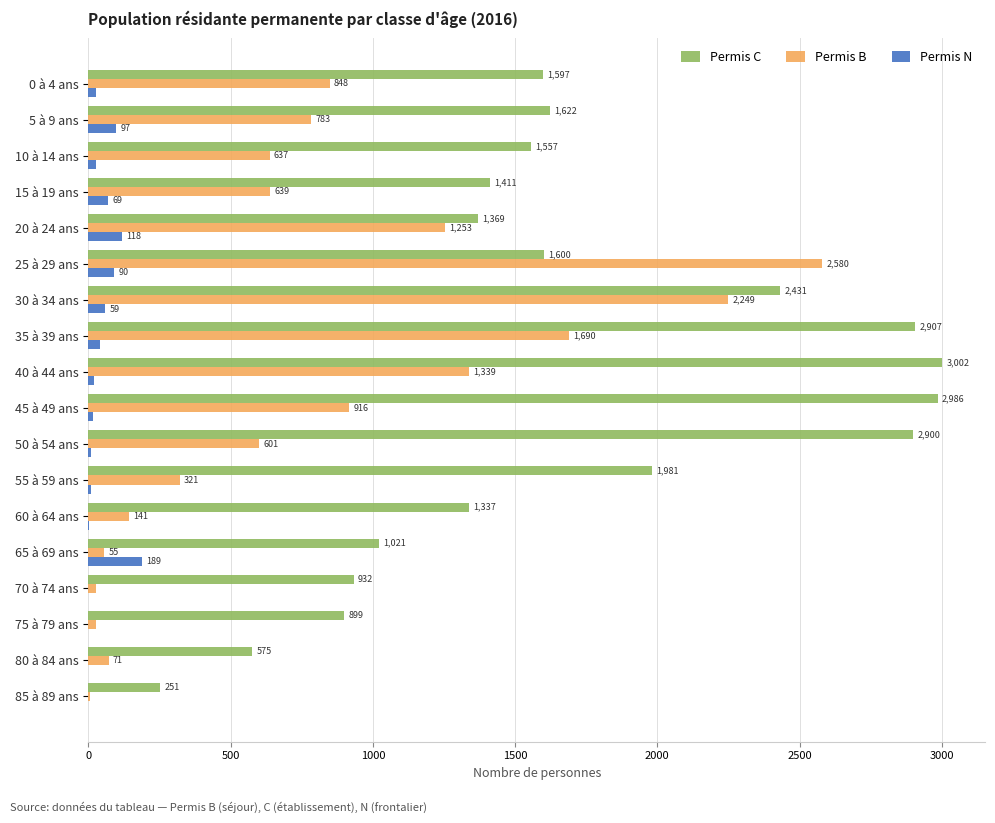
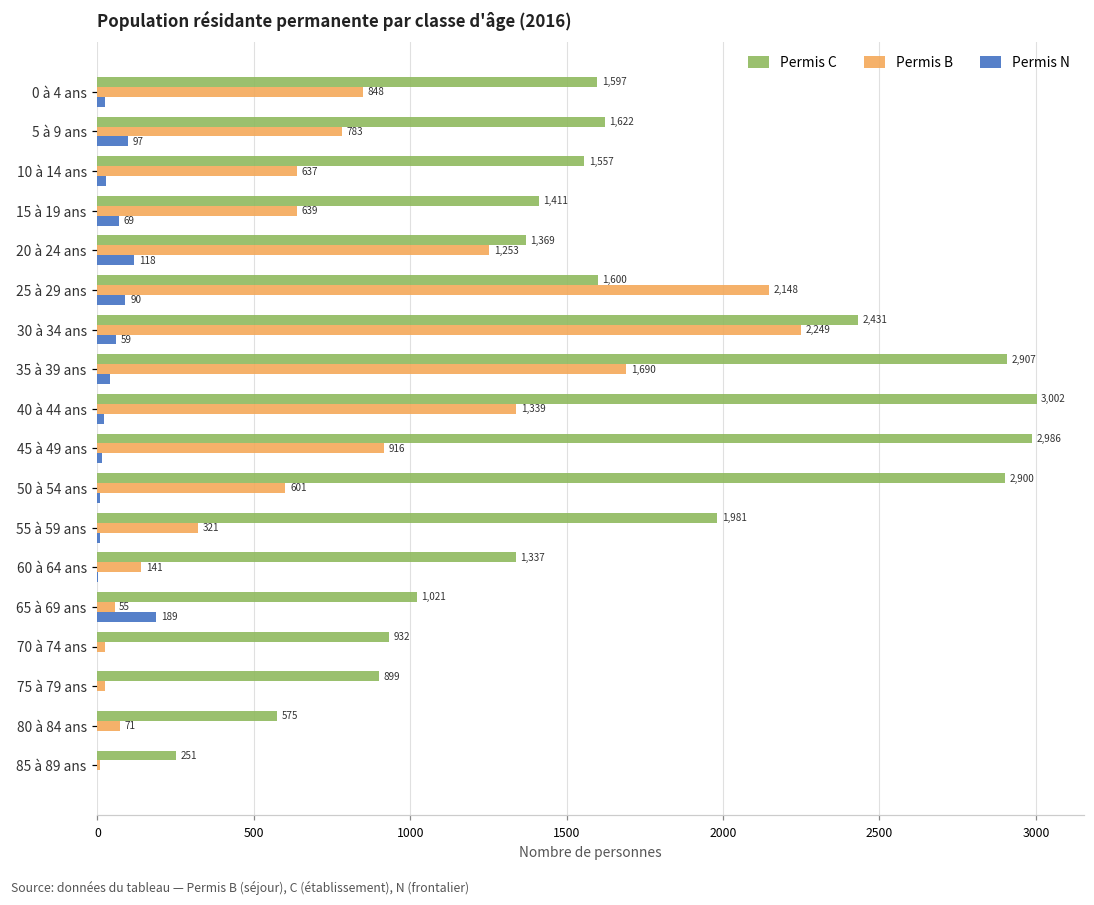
Permis B, 25 à 29 ans: 2,580 -> 2,148
